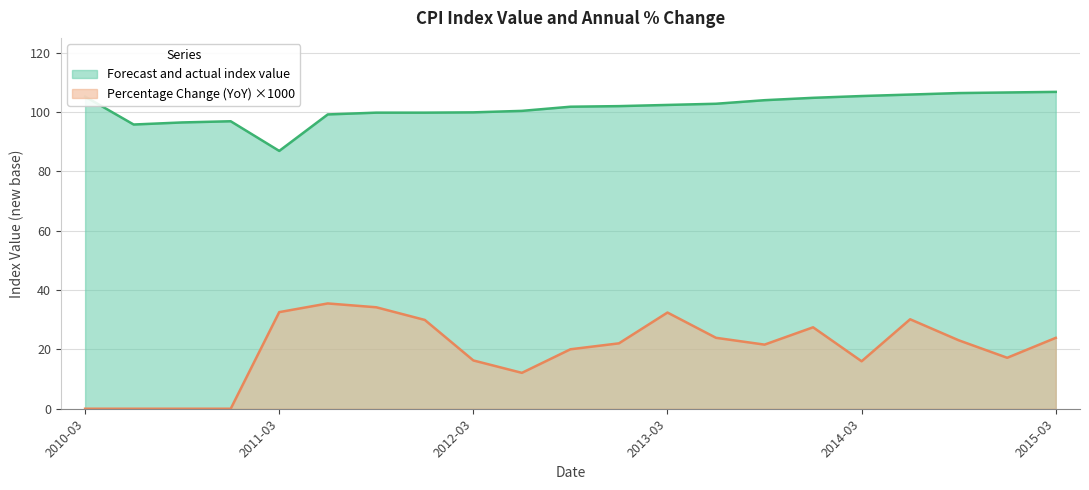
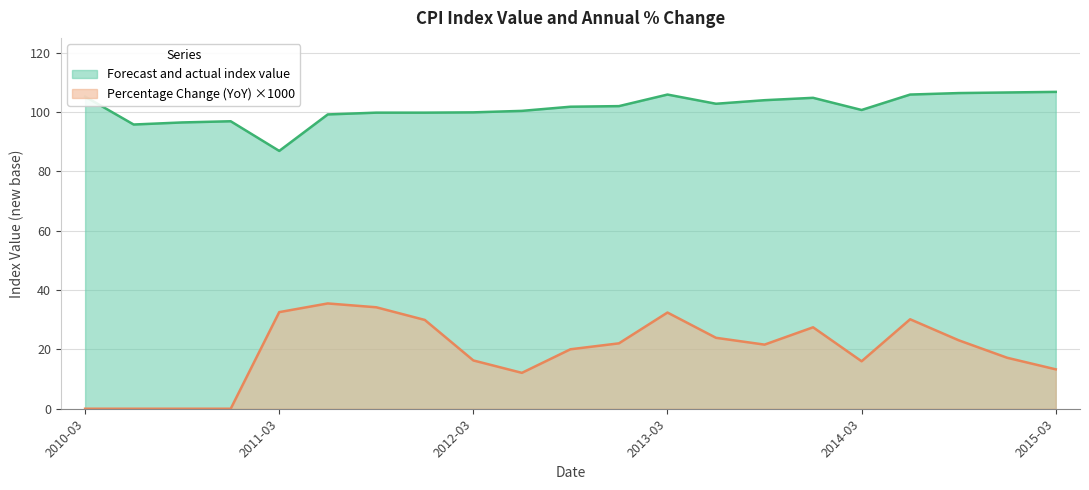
Forecast and actual index value, 2013-03: 102 -> 106
Forecast and actual index value, 2014-03: 105 -> 101
Percentage Change (YoY) ×1000, 2015-03: 24 -> 13
